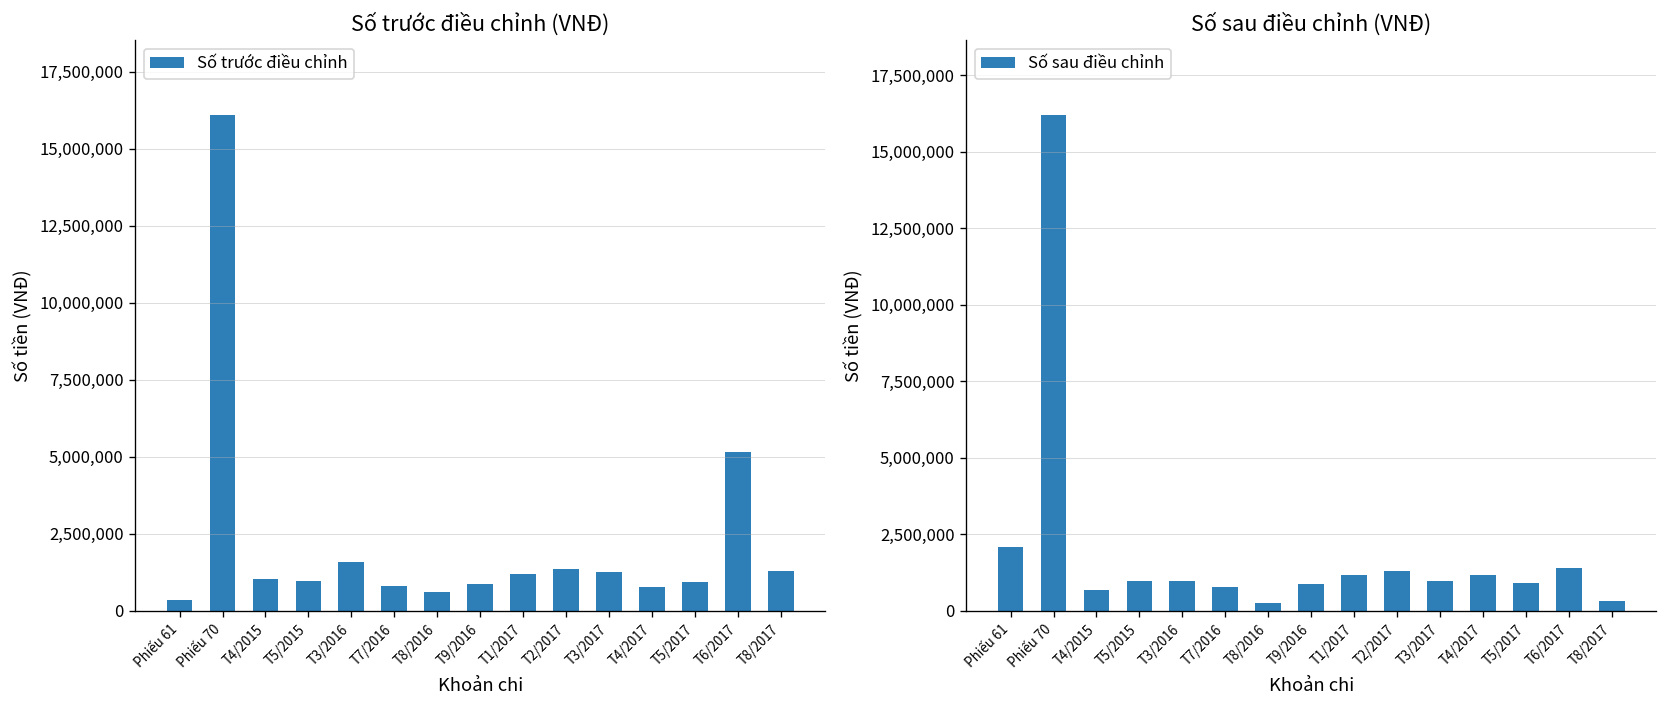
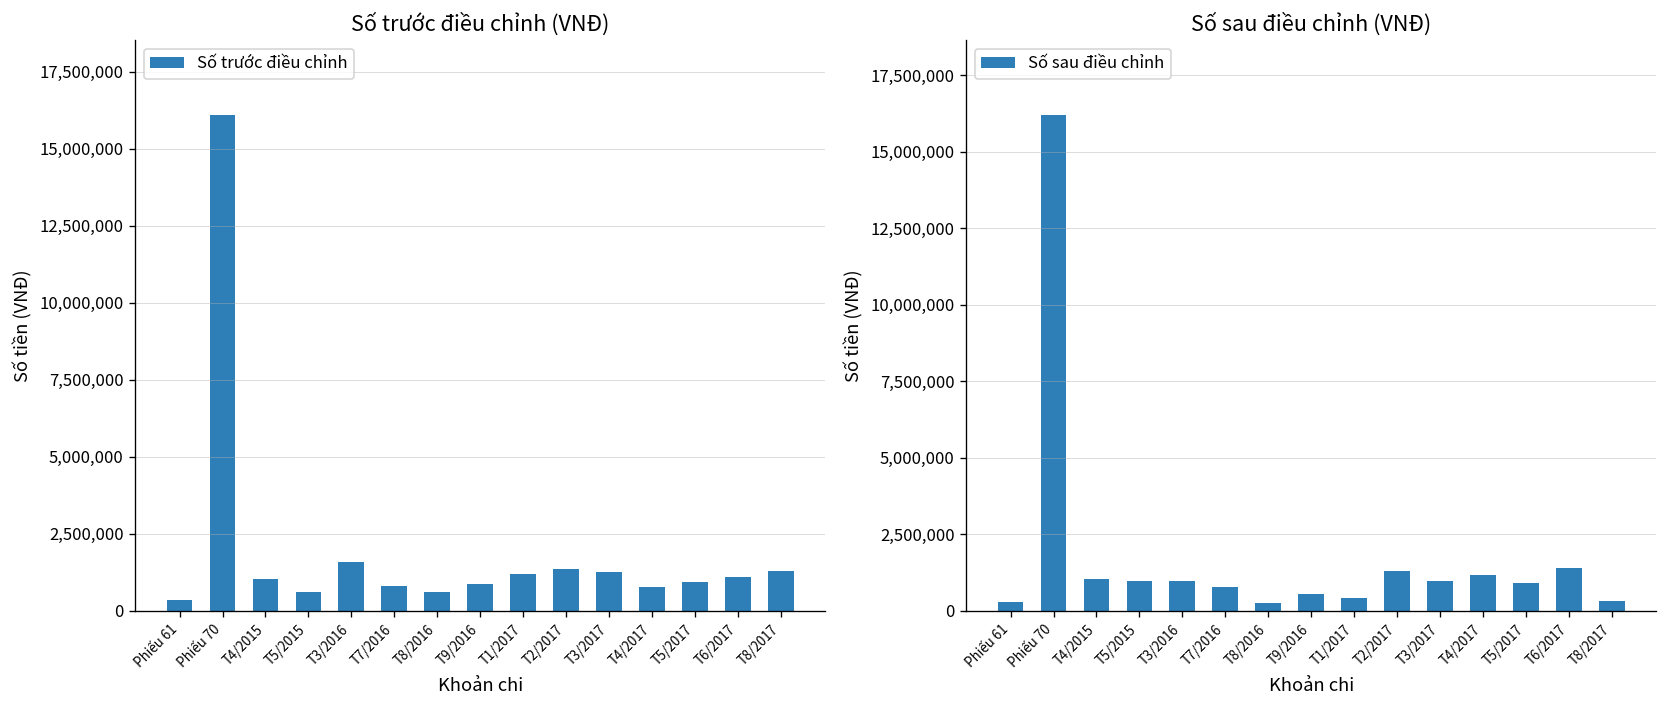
Số trước điều chỉnh (VNĐ), T5/2015: 1,000,000 -> 600,000
Số trước điều chỉnh (VNĐ), T6/2017: 5,200,000 -> 1,100,000
Số sau điều chỉnh (VNĐ), Phiếu 61: 2,100,000 -> 300,000
Số sau điều chỉnh (VNĐ), T4/2015: 700,000 -> 1,100,000
Số sau điều chỉnh (VNĐ), T9/2016: 900,000 -> 500,000
Số sau điều chỉnh (VNĐ), T1/2017: 1,200,000 -> 400,000
